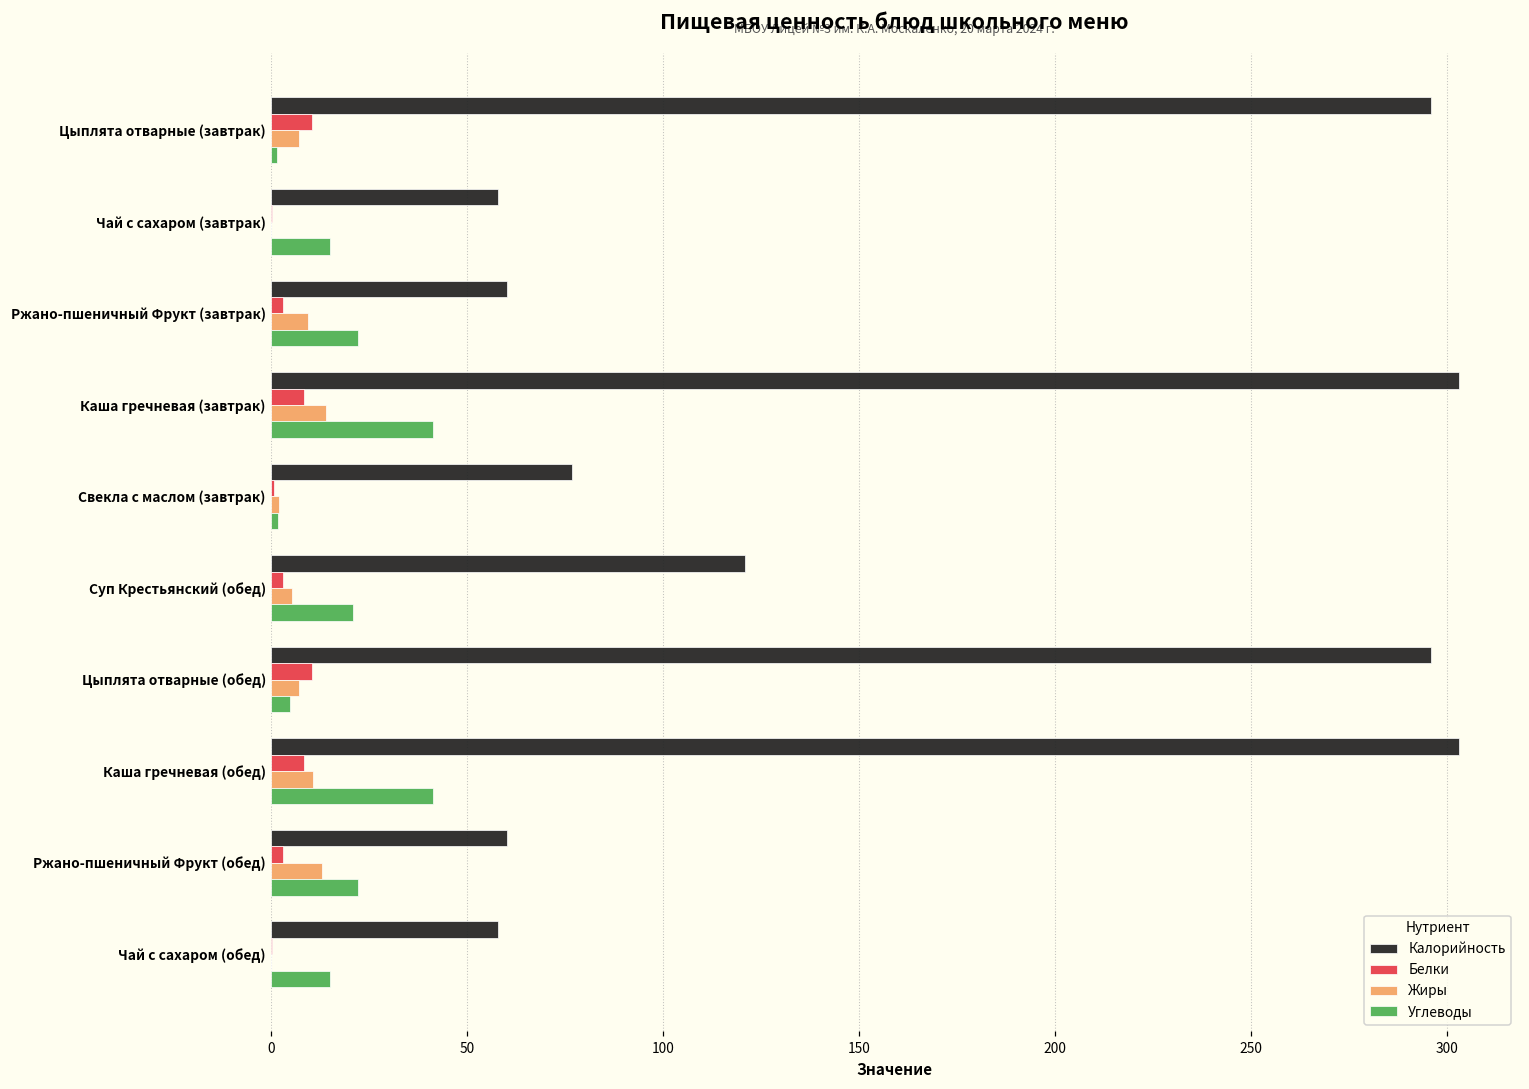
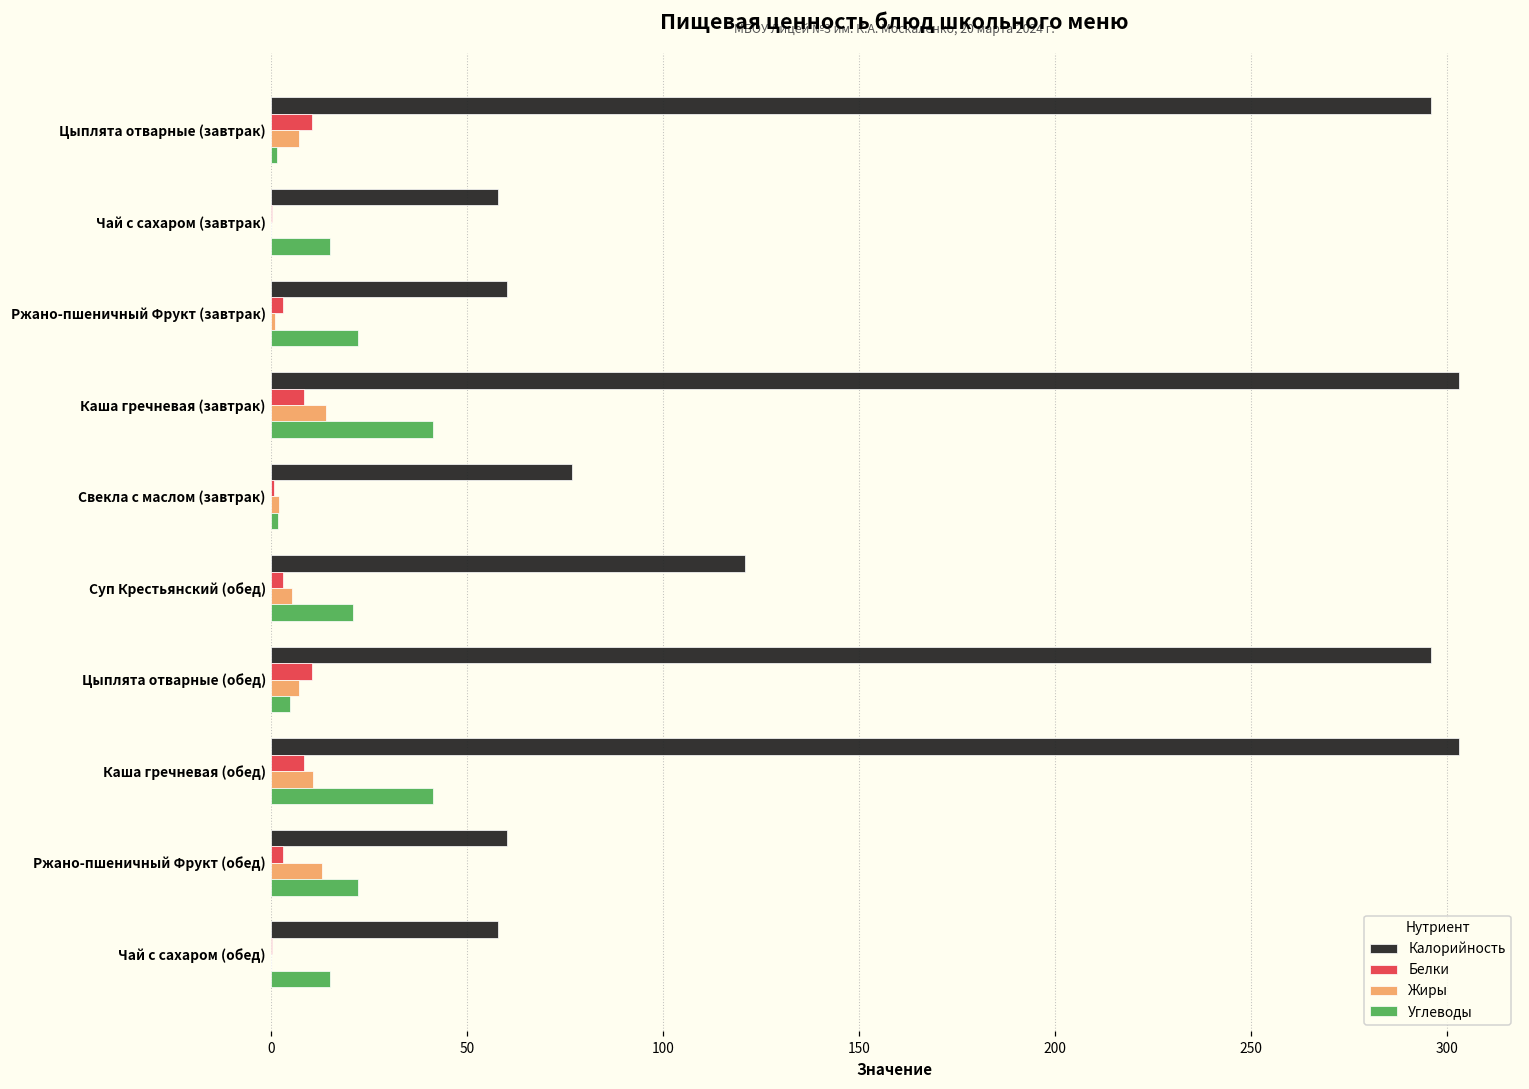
Жиры, Ржано-пшеничный Фрукт (завтрак): 10 -> 1
